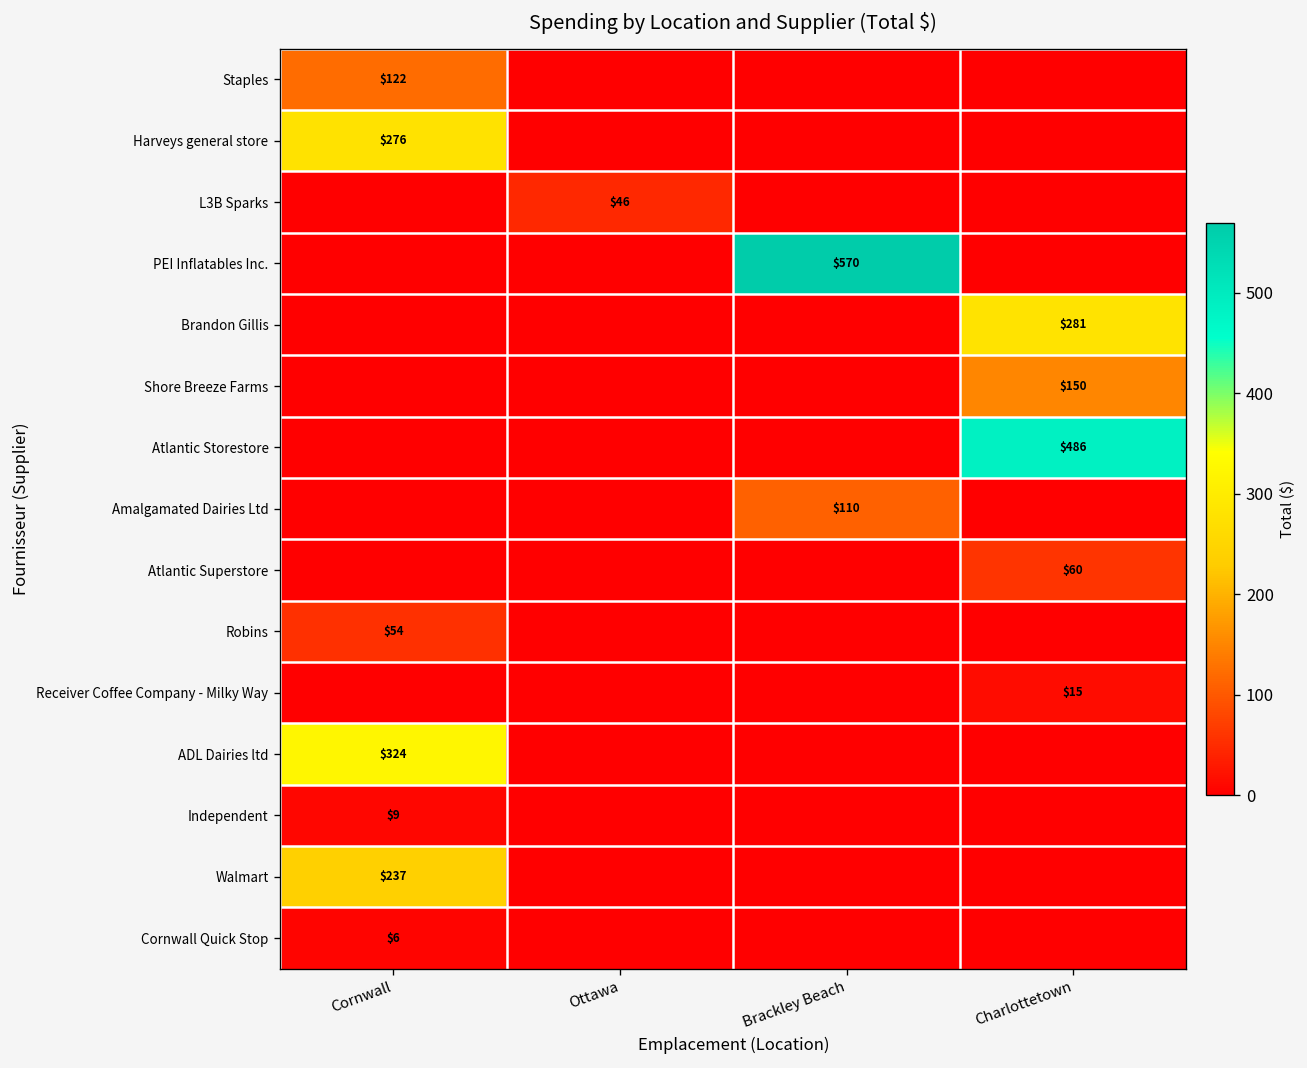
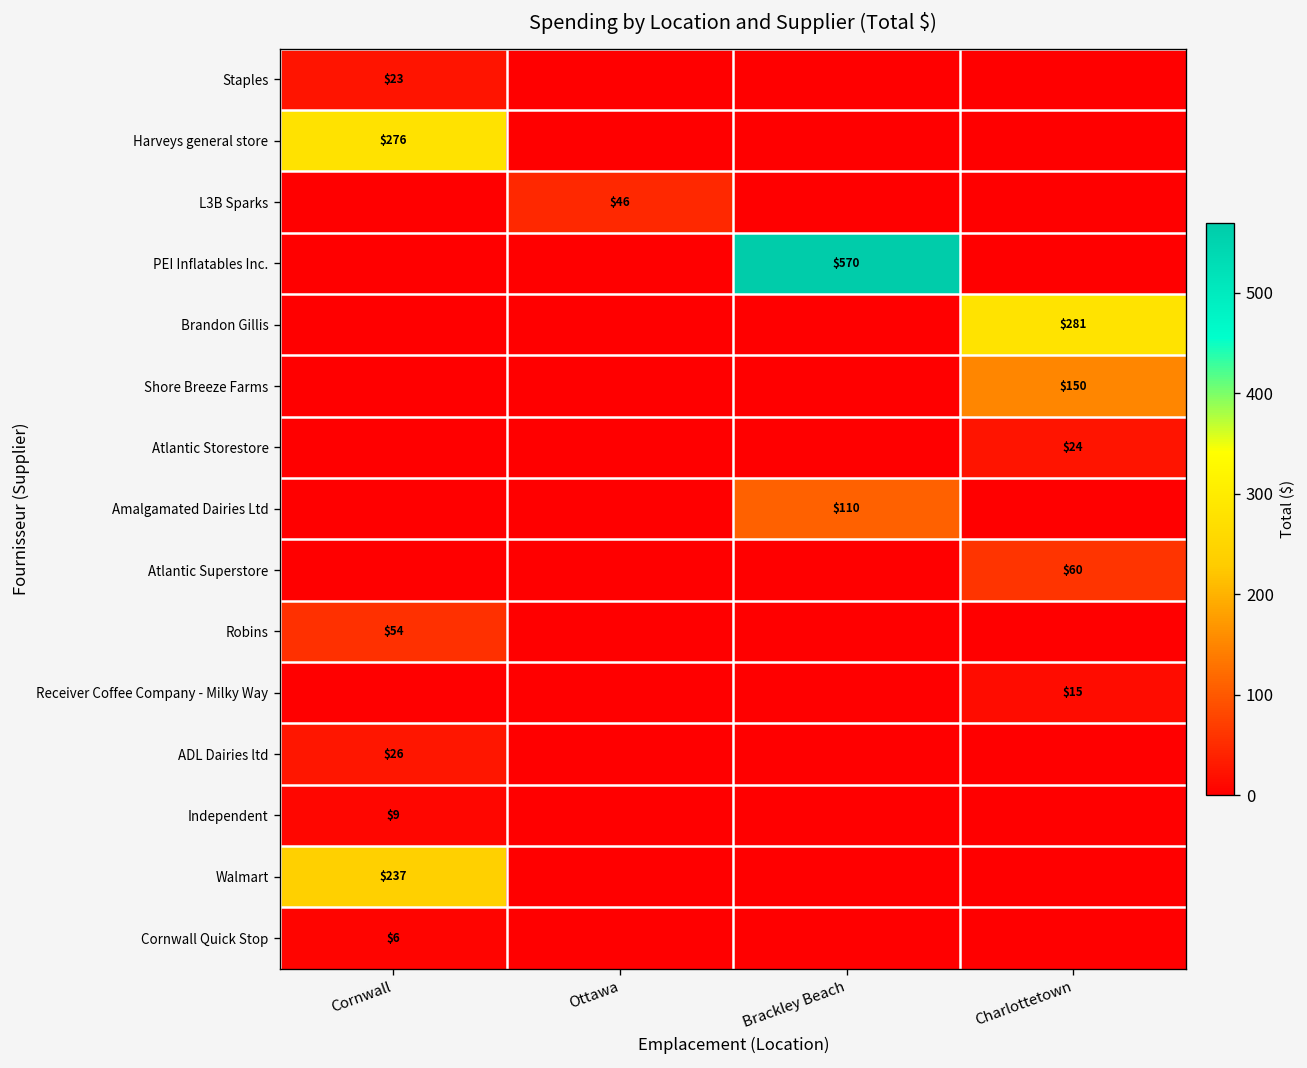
Staples, Cornwall: $122 -> $23
Atlantic Storestore, Charlottetown: $486 -> $24
ADL Dairies ltd, Cornwall: $324 -> $26
